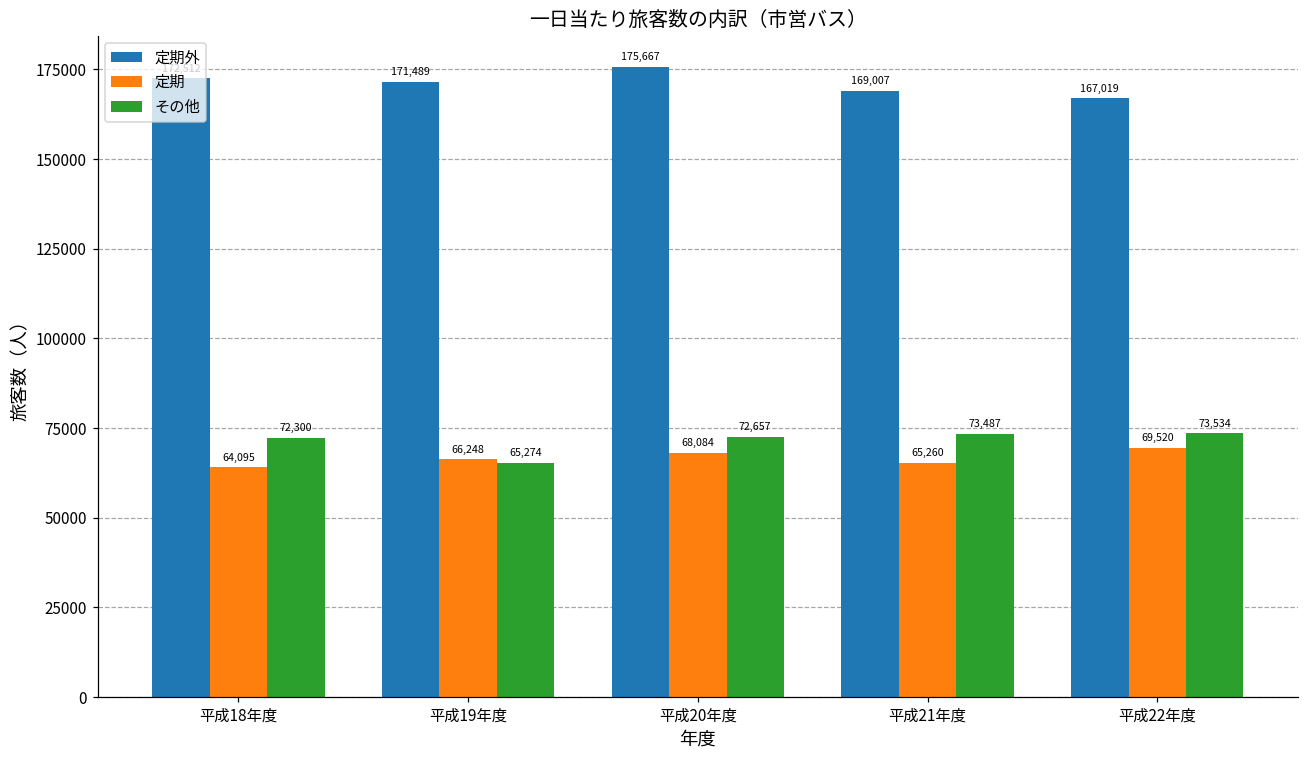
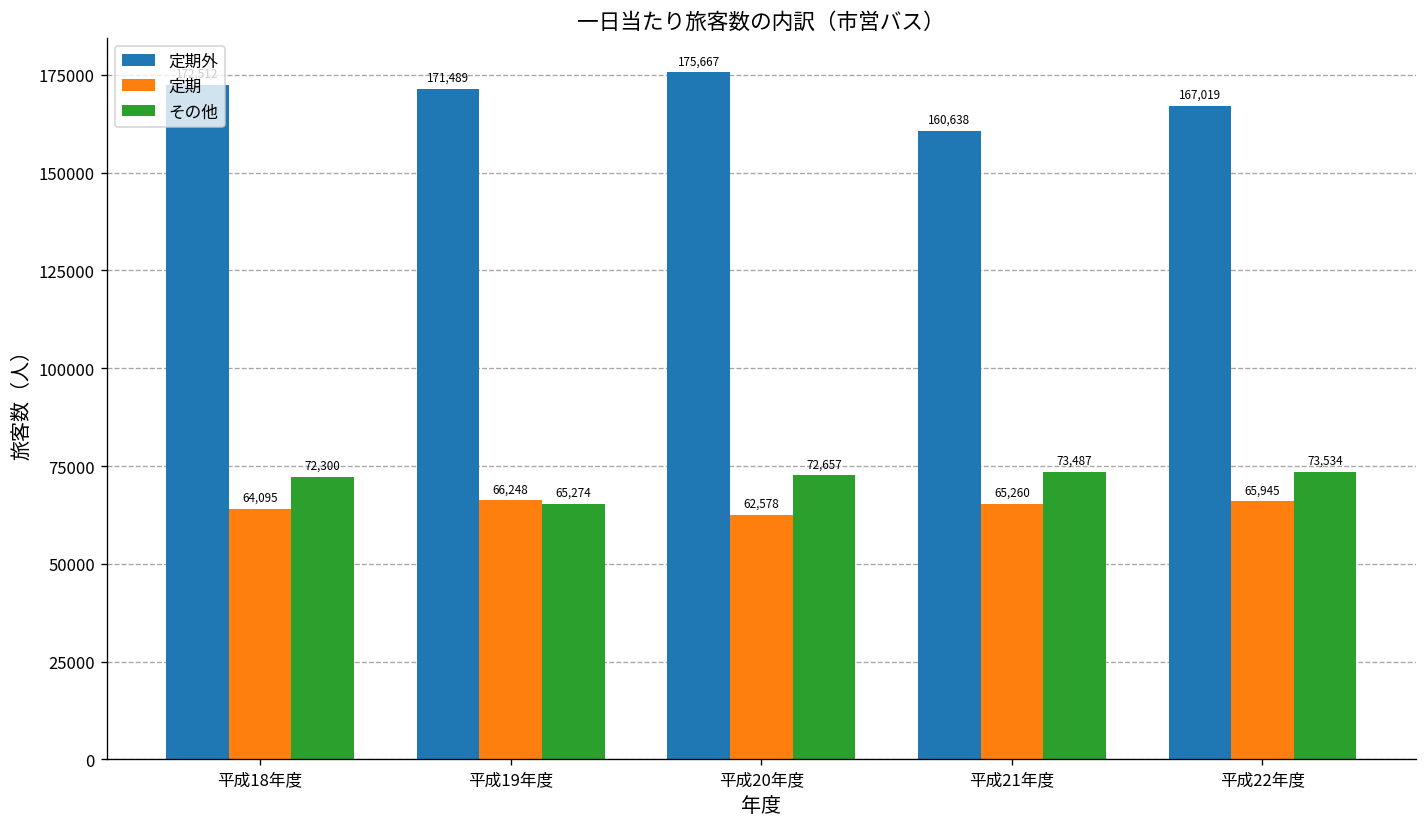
定期, 平成20年度: 68,084 -> 62,578
定期外, 平成21年度: 169,007 -> 160,638
定期, 平成22年度: 69,520 -> 65,945
